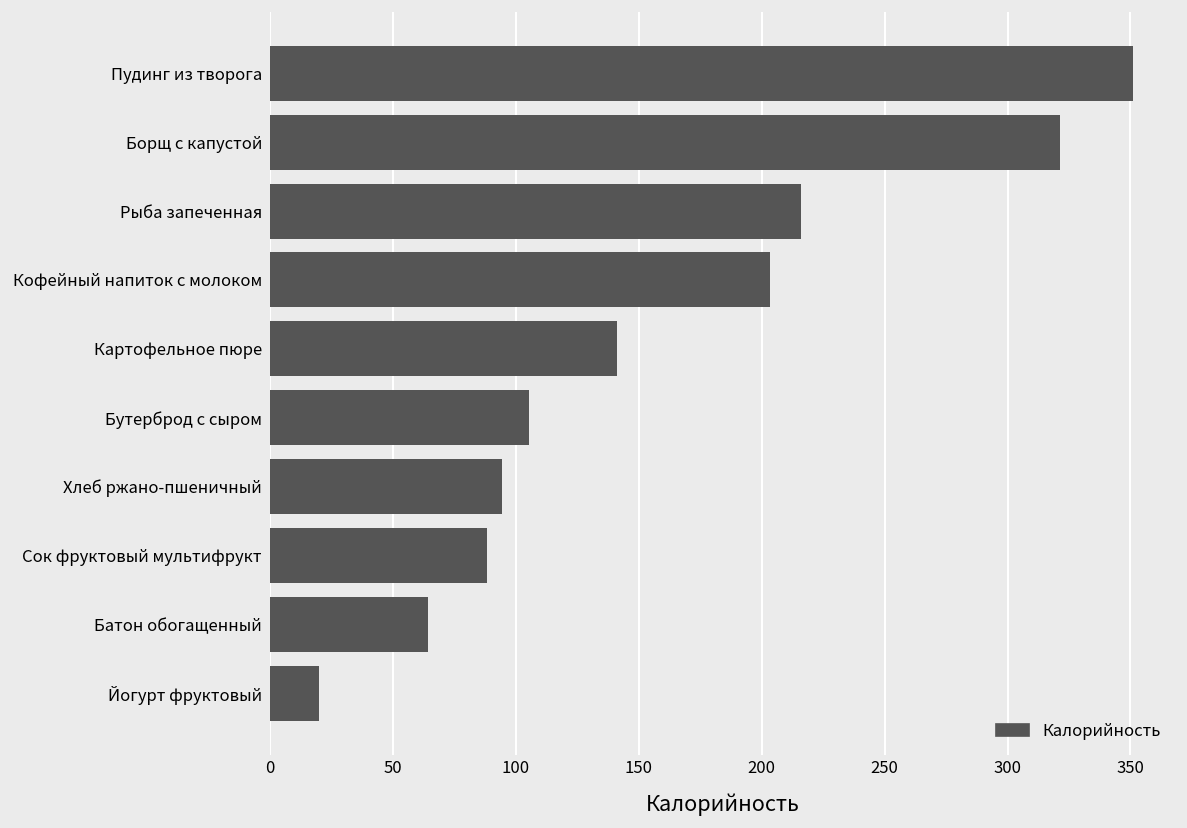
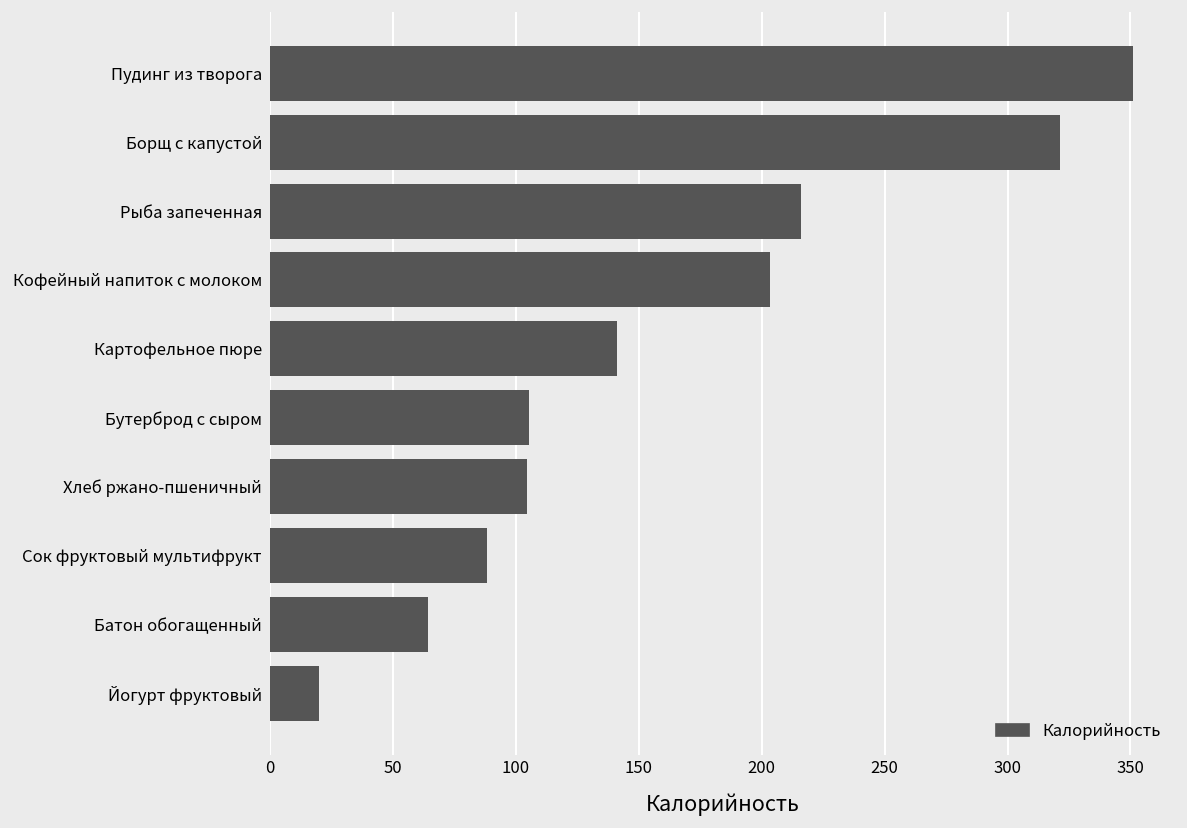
Хлеб ржано-пшеничный: 94 -> 104
